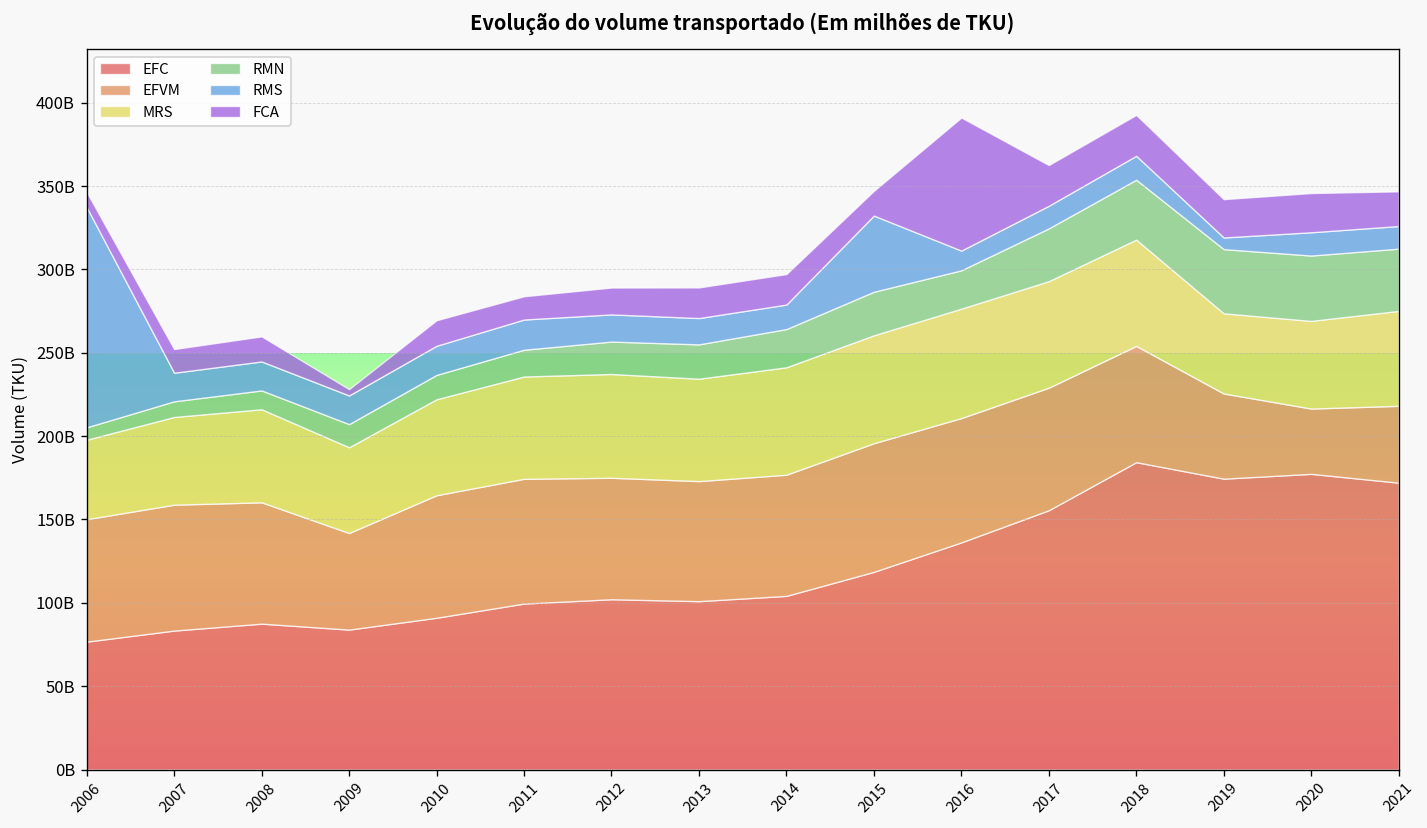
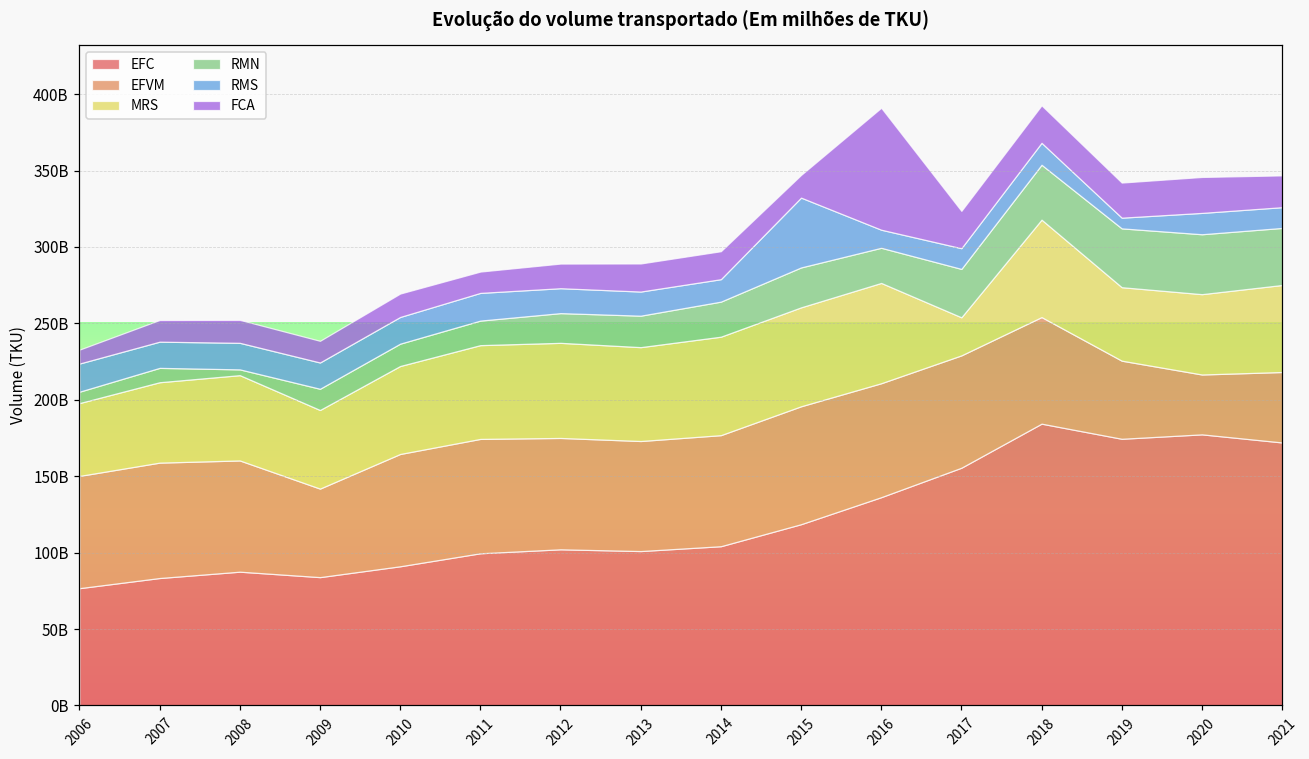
RMS, 2006: 132000000000 -> 18000000000
RMN, 2008: 11000000000 -> 4000000000
FCA, 2009: 4000000000 -> 14000000000
MRS, 2017: 64000000000 -> 25000000000
